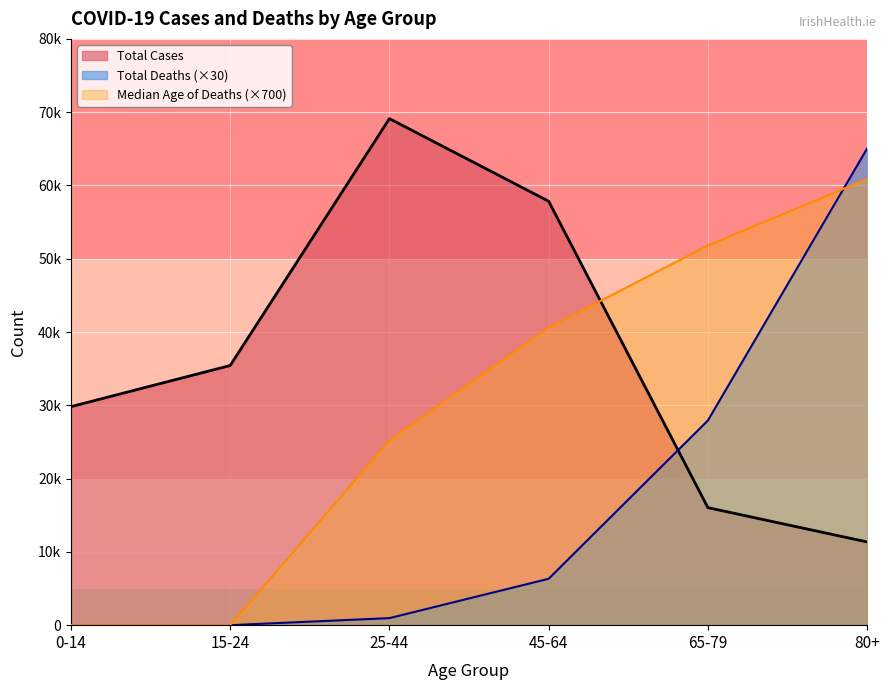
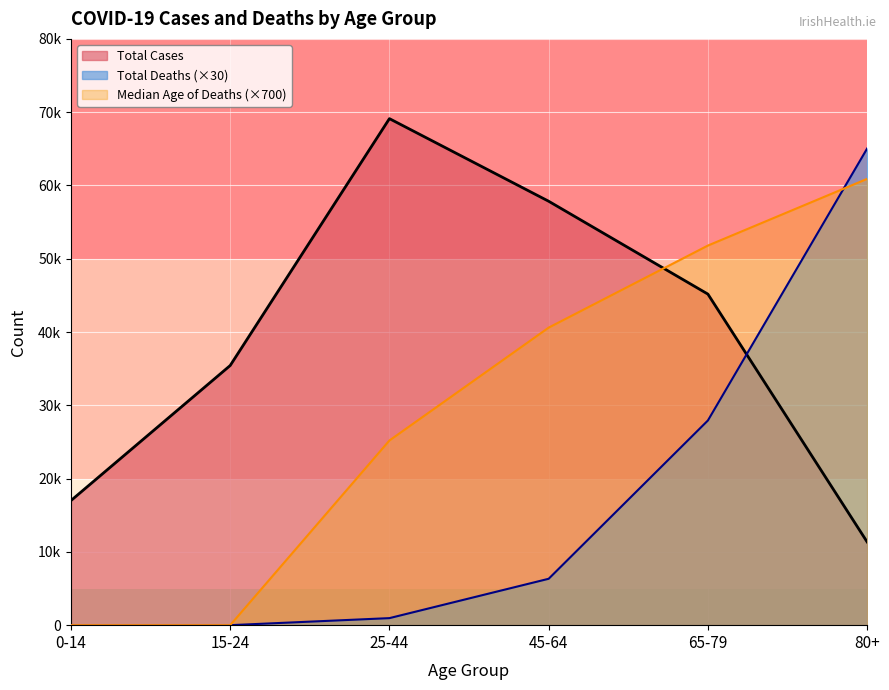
Total Cases, 0-14: 30000 -> 17000
Total Cases, 65-79: 16000 -> 45000
